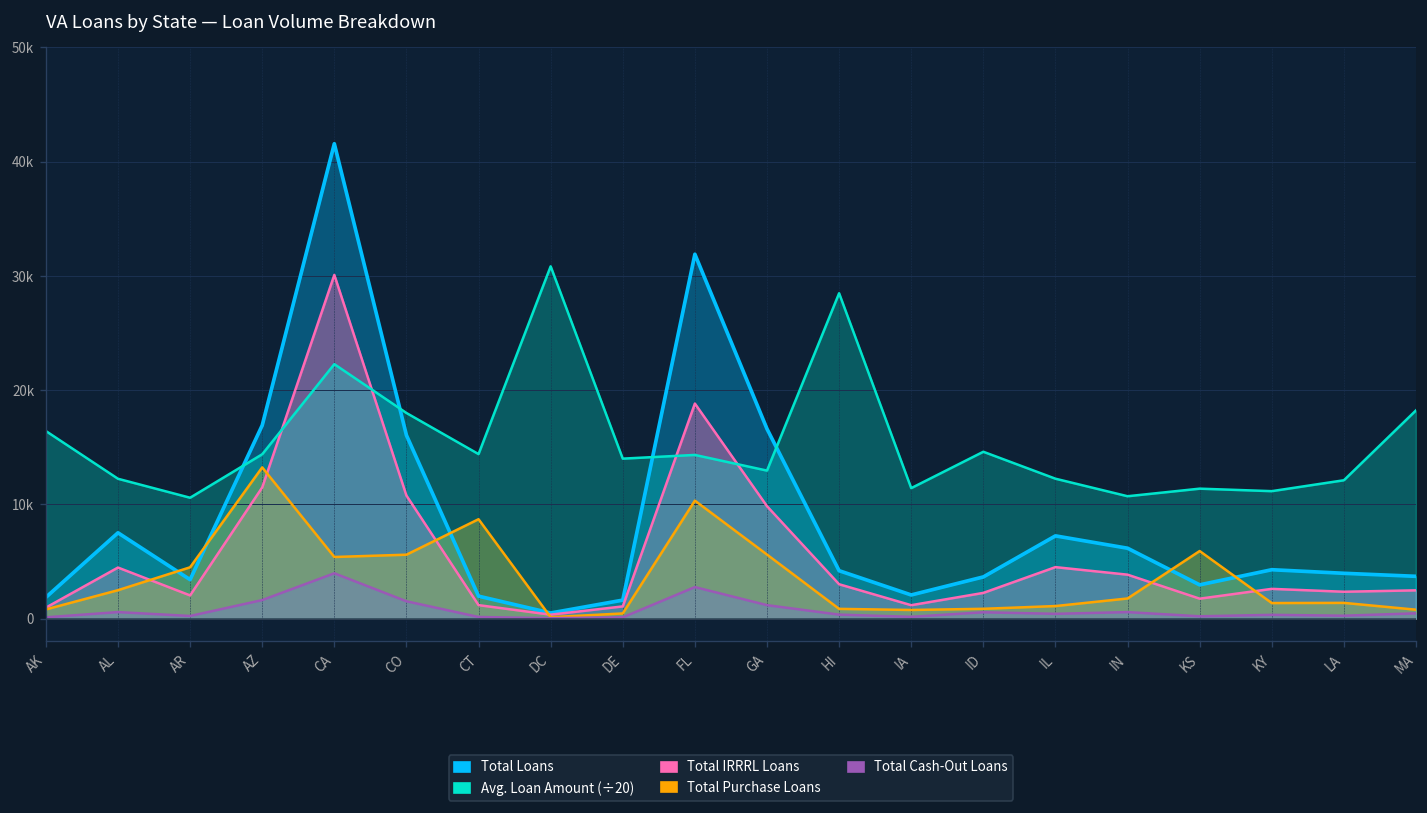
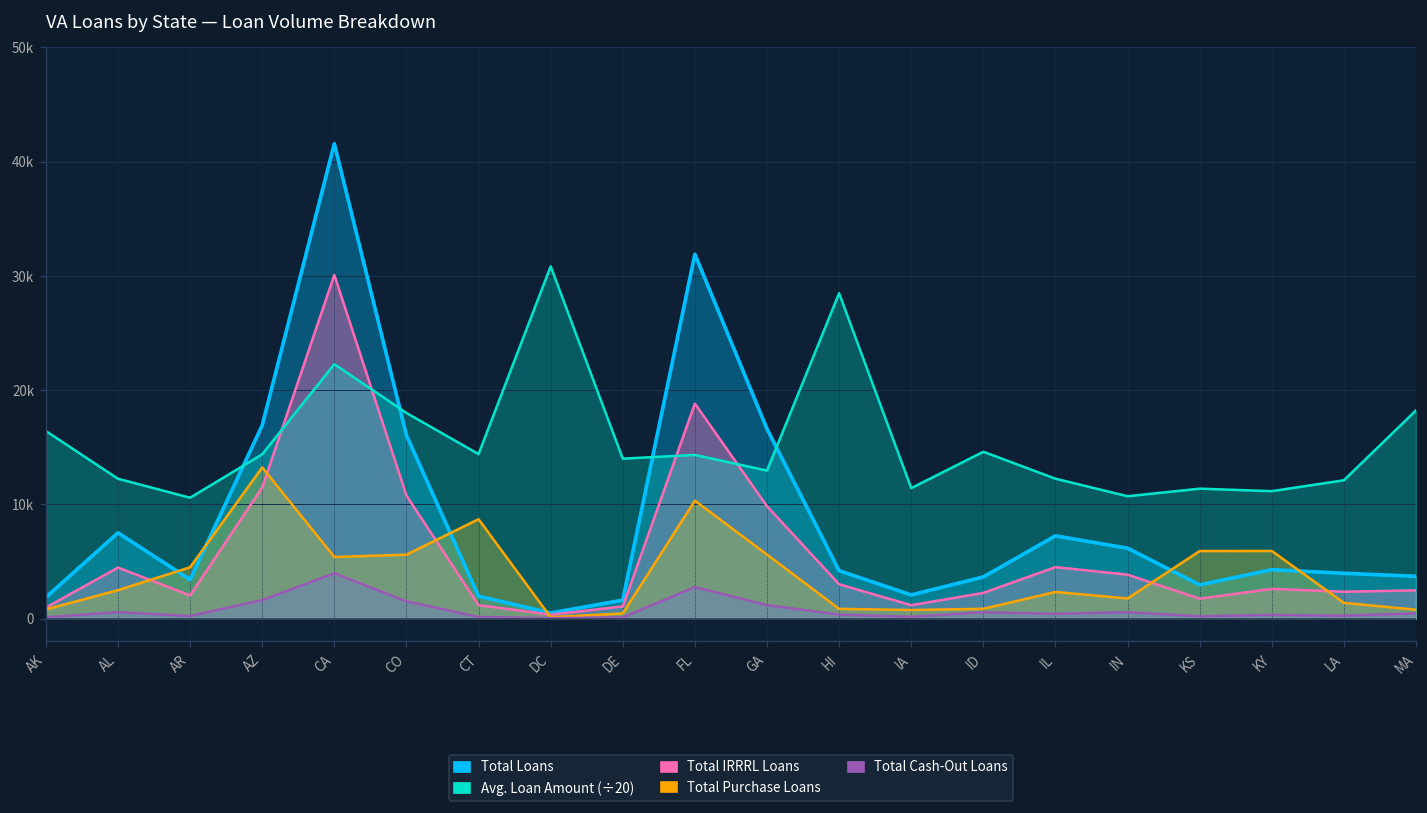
Total Purchase Loans, IL: 1000 -> 2000
Total Purchase Loans, KY: 1000 -> 6000
